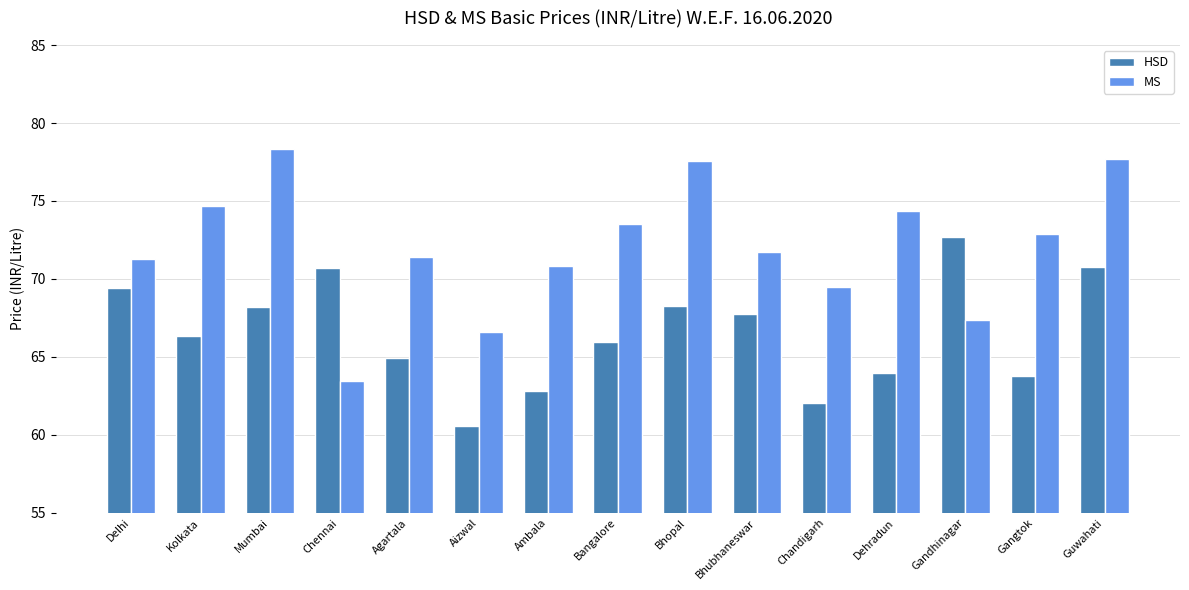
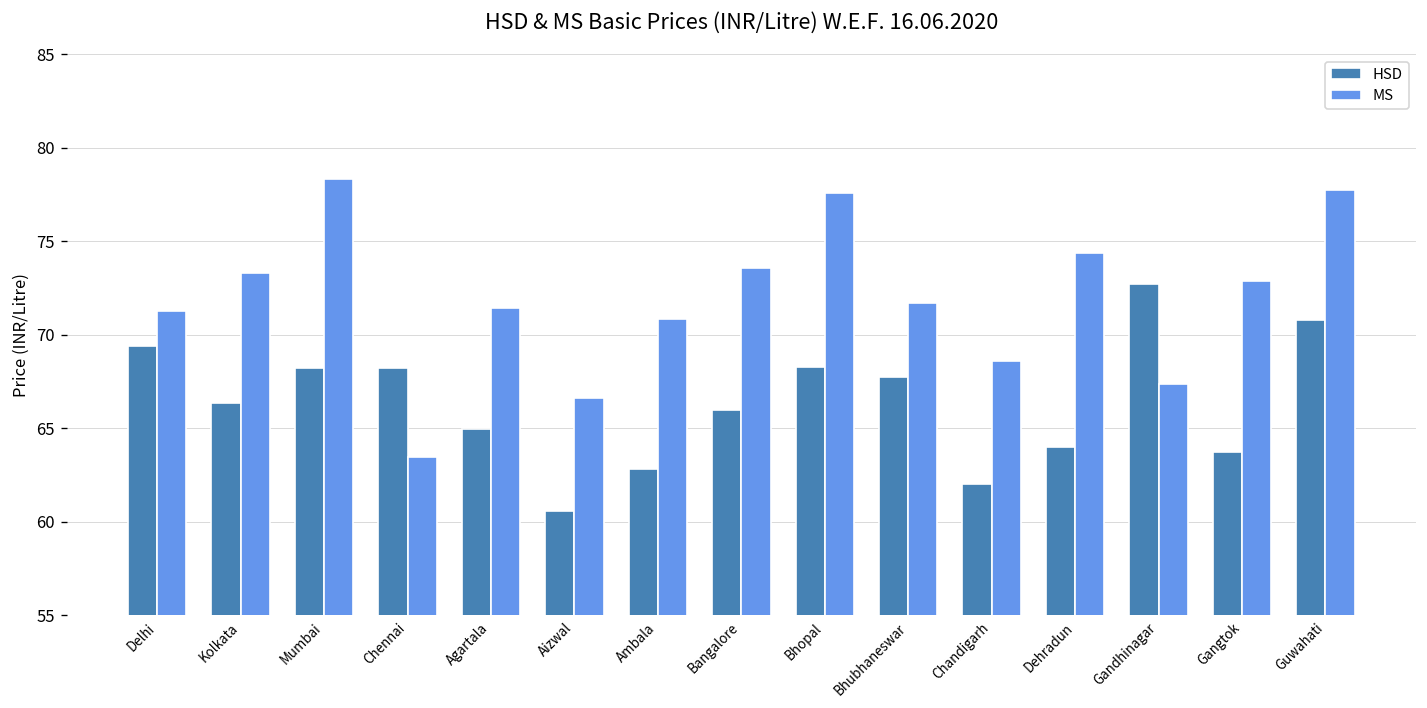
MS, Kolkata: 74.7 -> 73.3
HSD, Chennai: 70.7 -> 68.2
MS, Chandigarh: 69.5 -> 68.6
